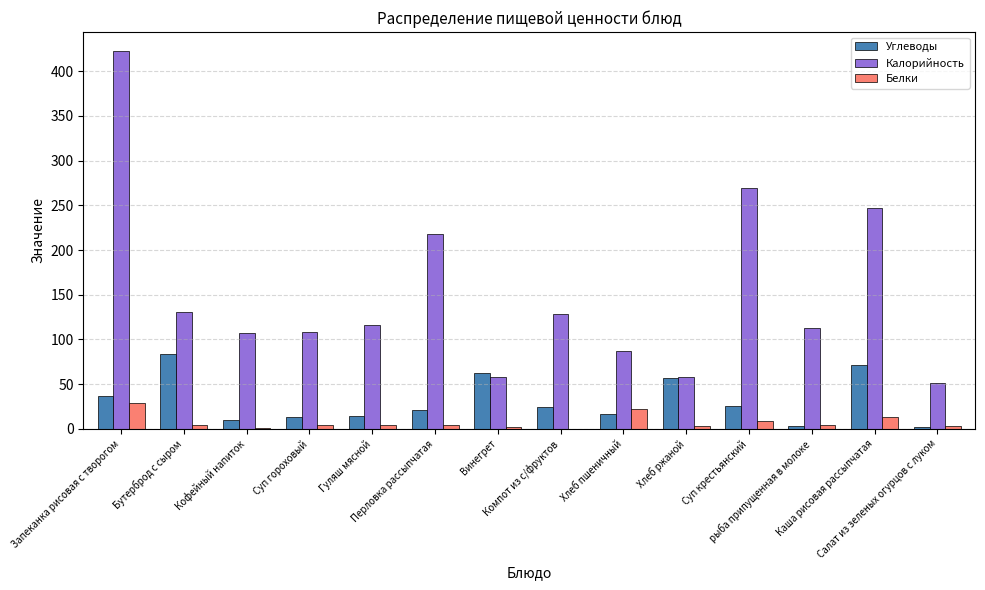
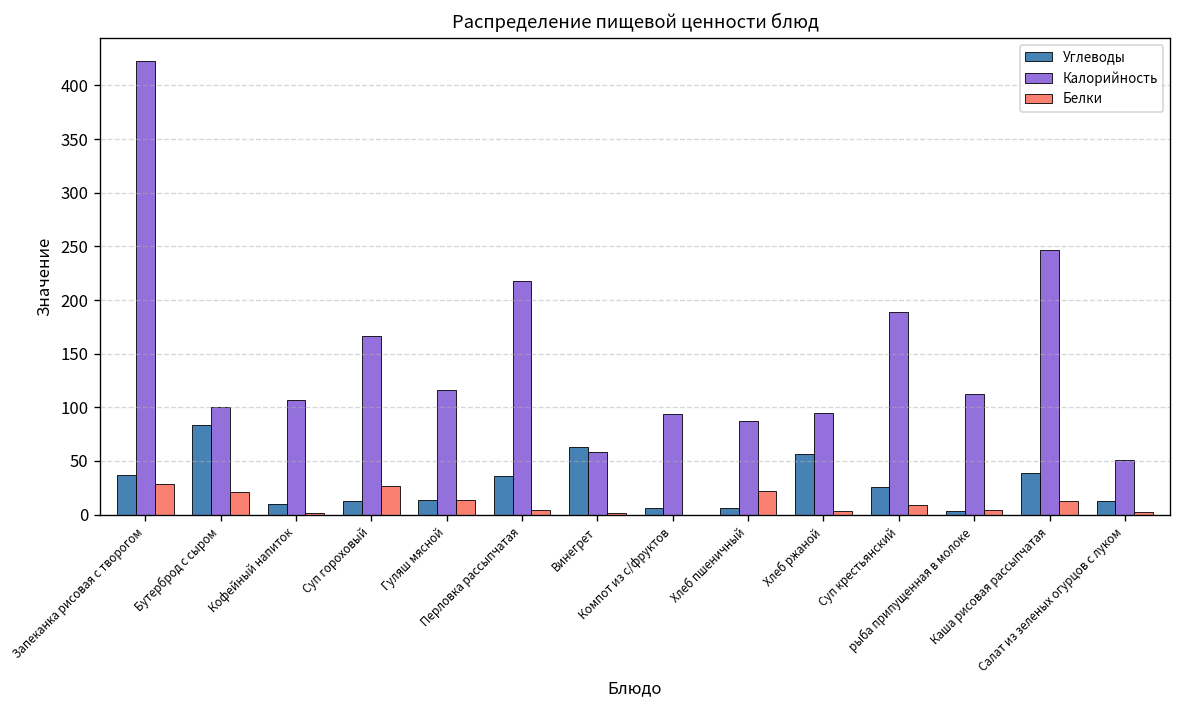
Калорийность, Бутерброд с сыром: 130 -> 100
Белки, Бутерброд с сыром: 0 -> 20
Калорийность, Суп гороховый: 110 -> 170
Белки, Суп гороховый: 0 -> 30
Белки, Гуляш мясной: 0 -> 10
Углеводы, Перловка рассыпчатая: 20 -> 40
Углеводы, Компот из с/фруктов: 20 -> 10
Калорийность, Компот из с/фруктов: 130 -> 90
Углеводы, Хлеб пшеничный: 20 -> 10
Калорийность, Хлеб ржаной: 60 -> 90
Калорийность, Суп крестьянский: 270 -> 190
Углеводы, Каша рисовая рассыпчатая: 70 -> 40
Углеводы, Салат из зеленых огурцов с луком: 0 -> 10
